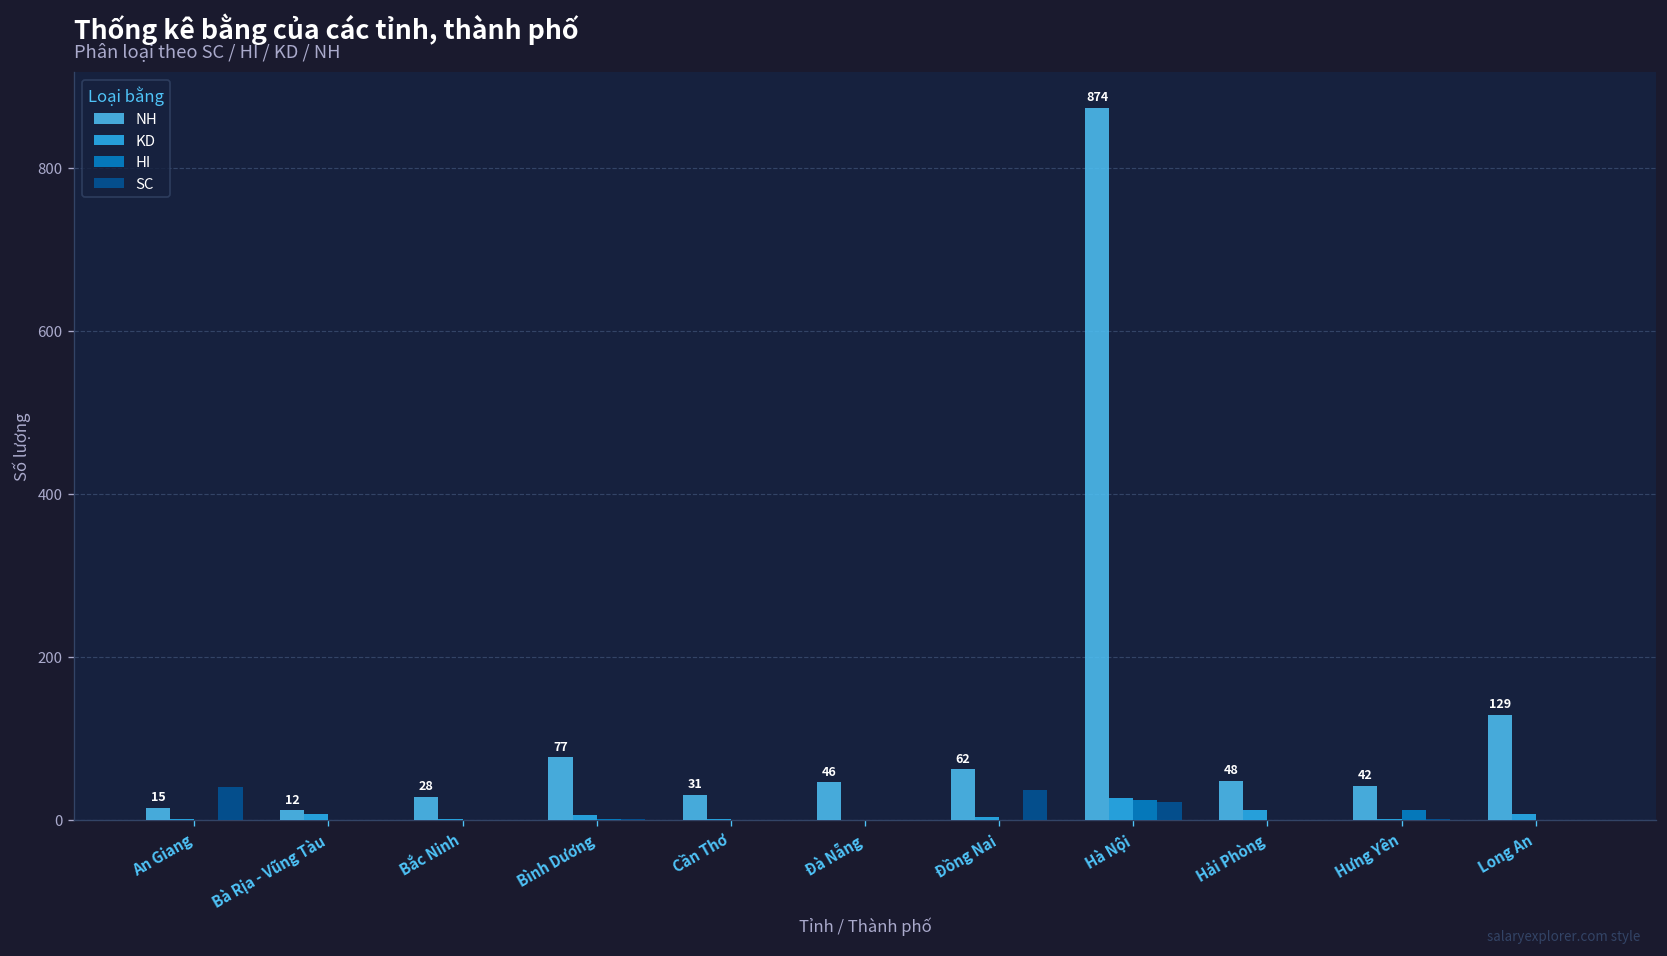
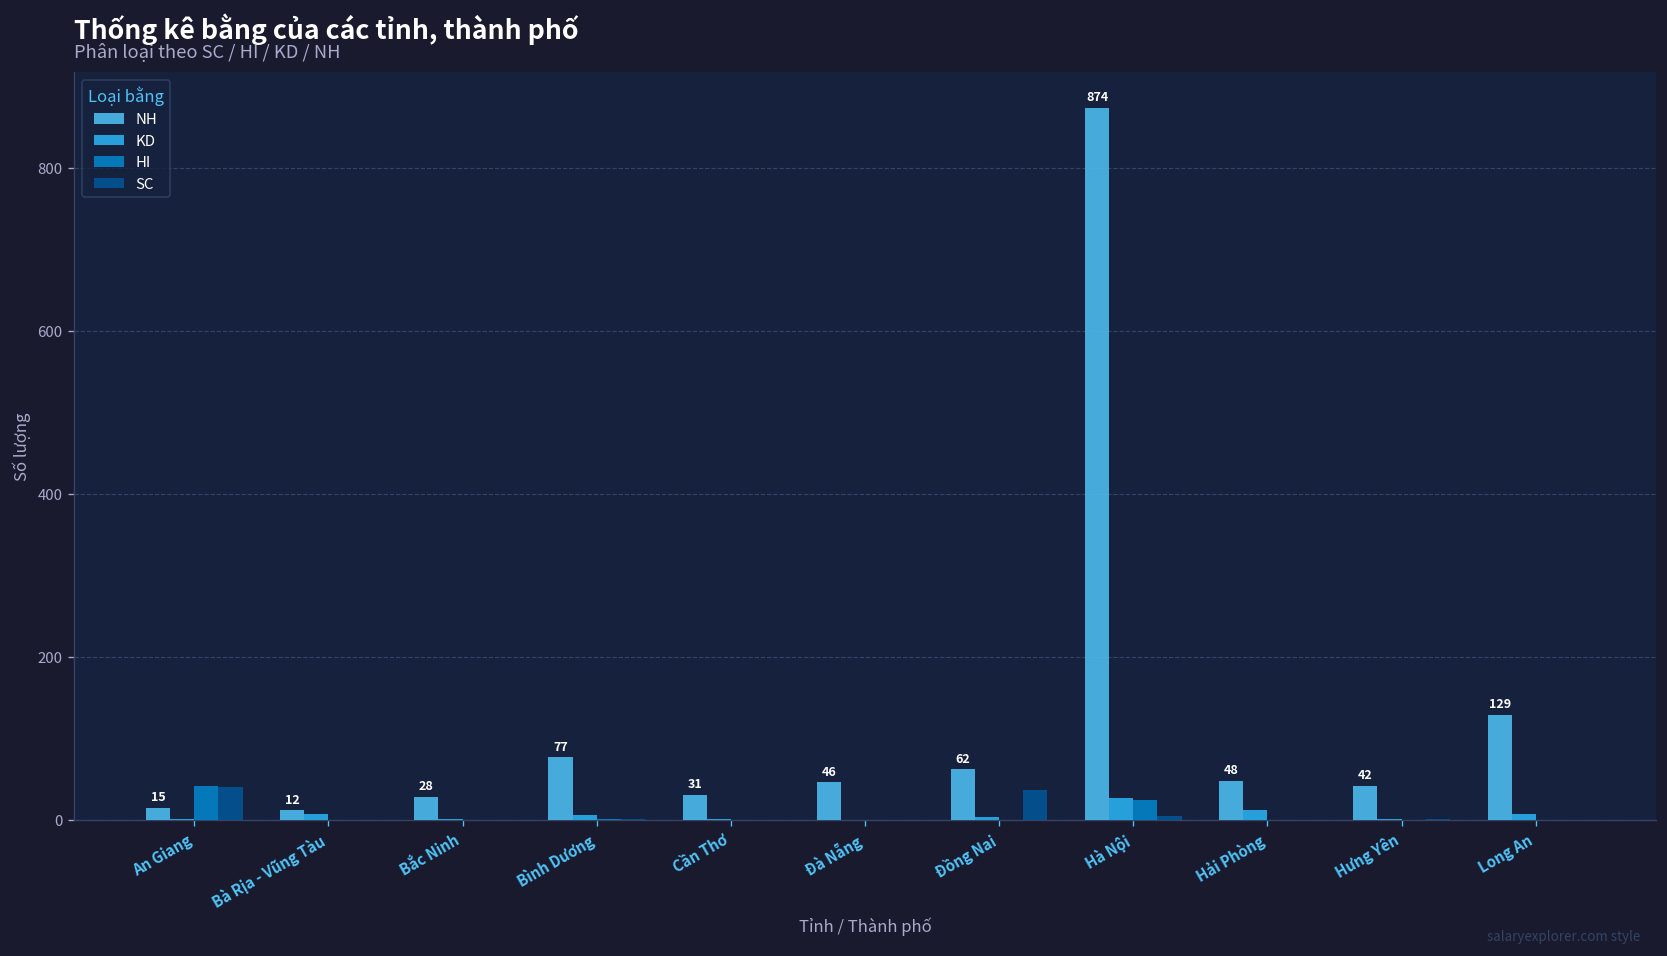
HI, An Giang: 0 -> 40
SC, Hà Nội: 20 -> 10
HI, Hưng Yên: 10 -> 0
